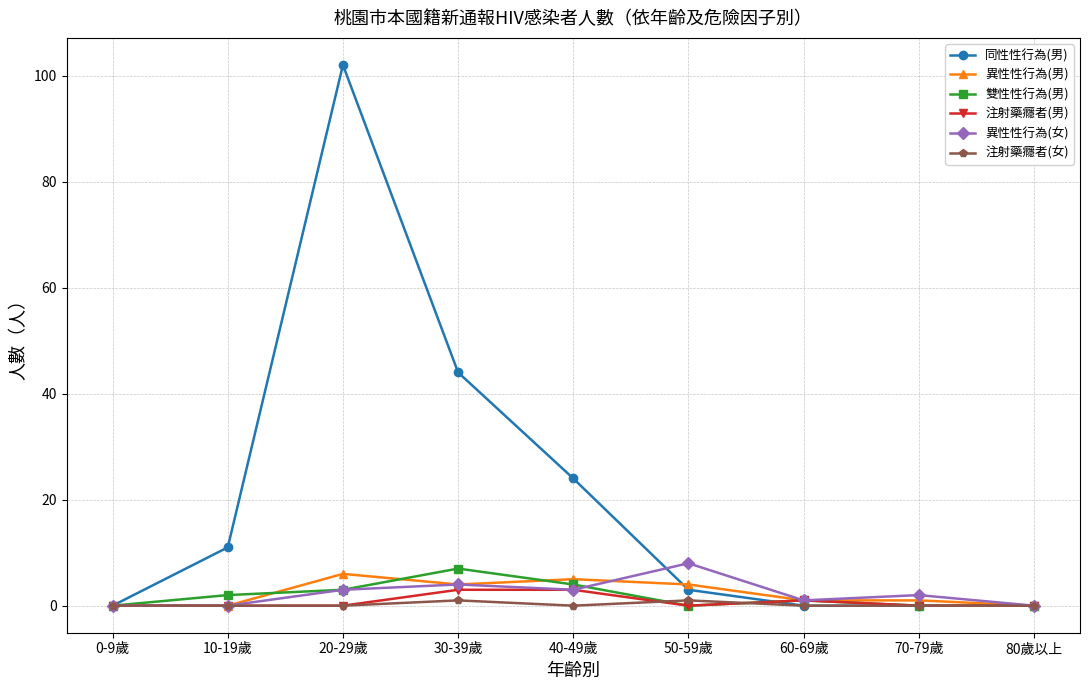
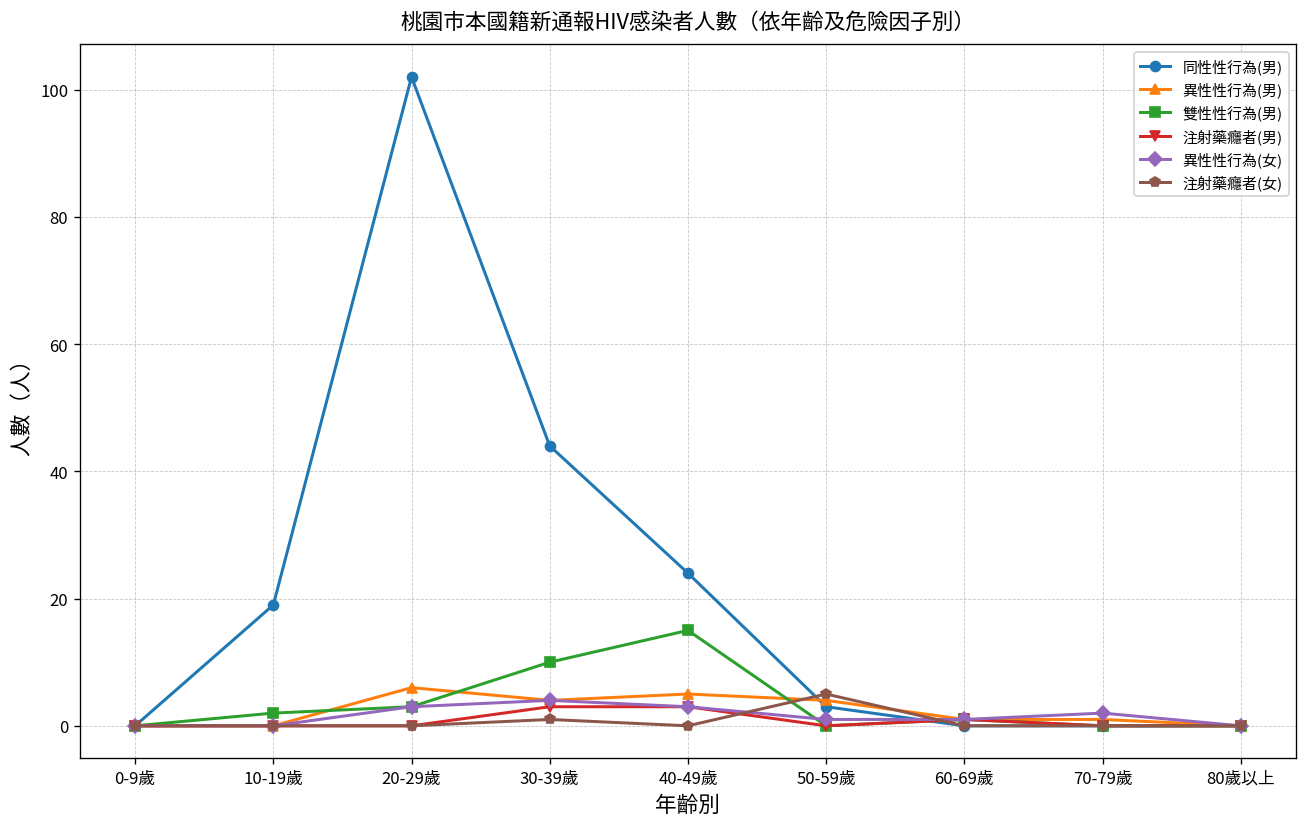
同性性行為(男), 10-19歲: 11 -> 19
雙性性行為(男), 30-39歲: 7 -> 10
雙性性行為(男), 40-49歲: 4 -> 15
異性性行為(女), 50-59歲: 8 -> 1
注射藥癮者(女), 50-59歲: 1 -> 5
